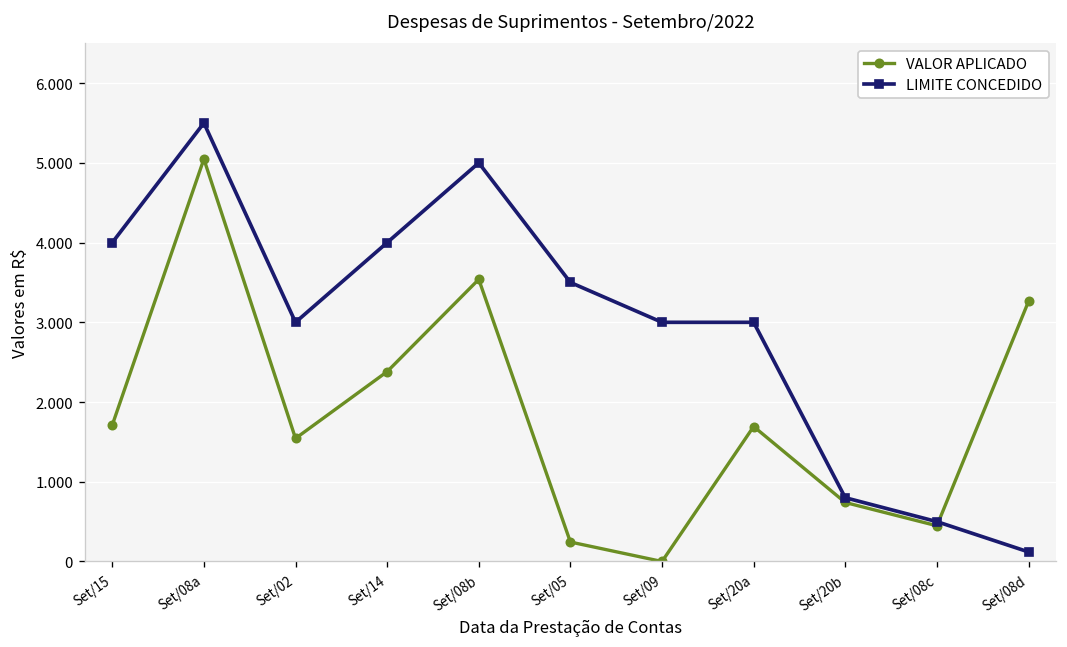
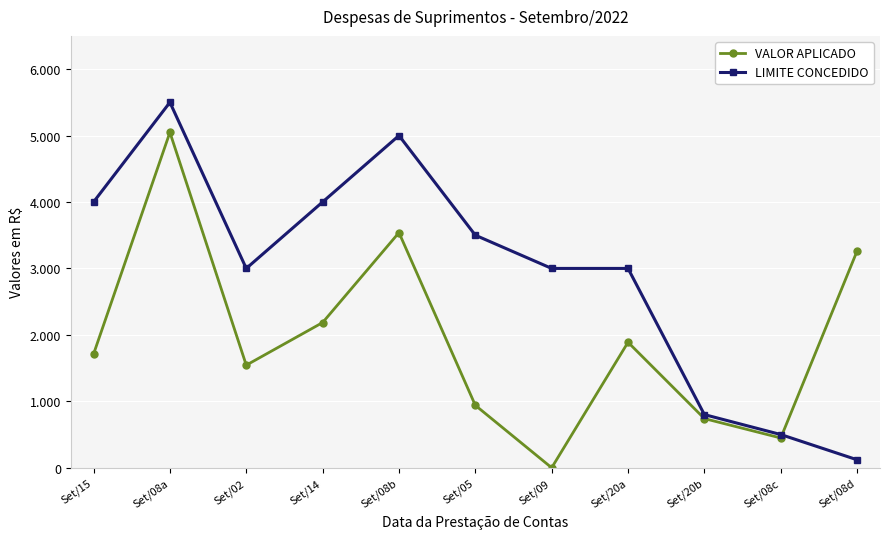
VALOR APLICADO, Set/14: 2.4 -> 2.2
VALOR APLICADO, Set/05: 0.2 -> 0.9
VALOR APLICADO, Set/20a: 1.7 -> 1.9
